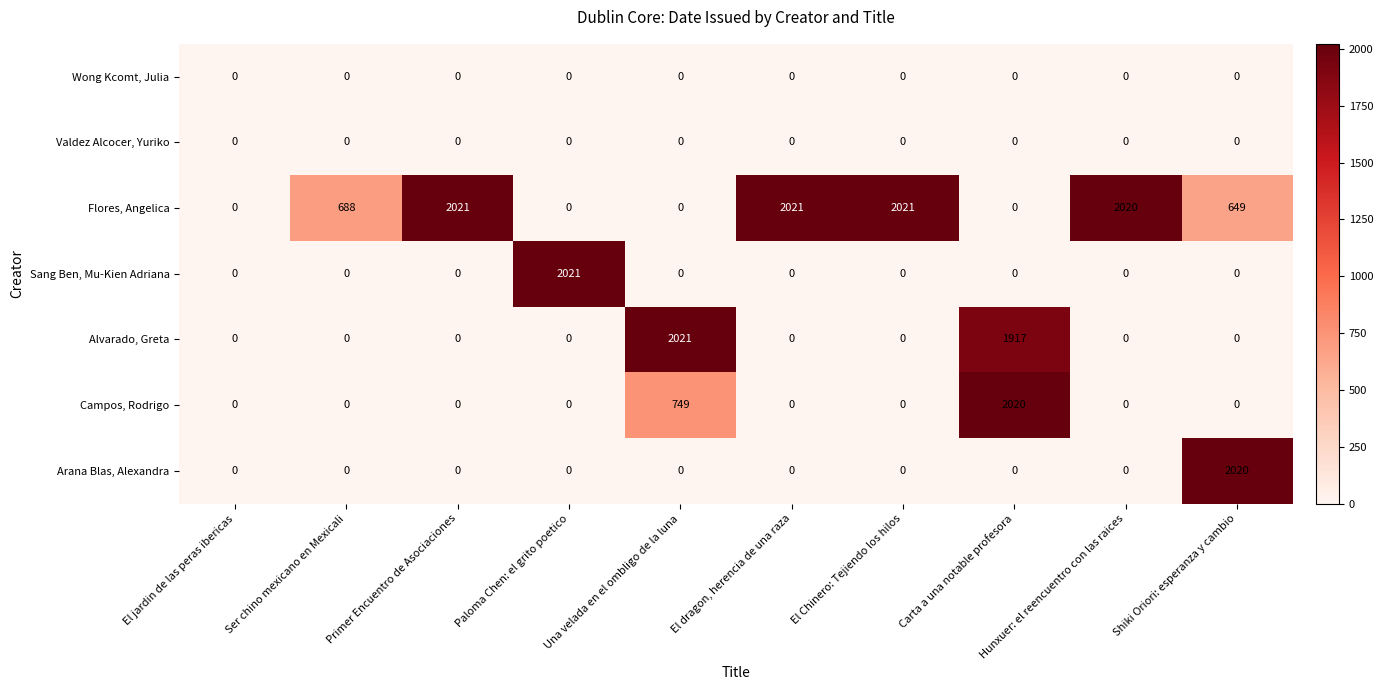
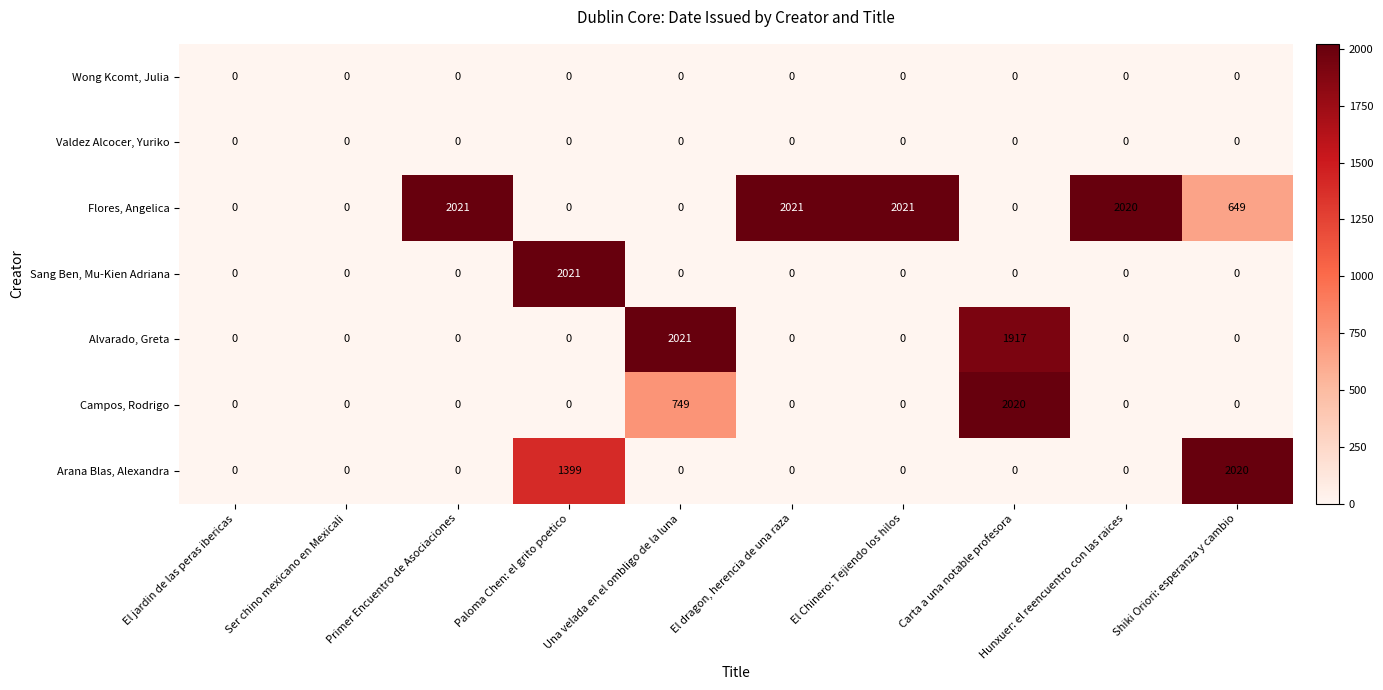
Flores, Angelica, Ser chino mexicano en Mexicali: 688 -> 0
Arana Blas, Alexandra, Paloma Chen: el grito poetico: 0 -> 1399
